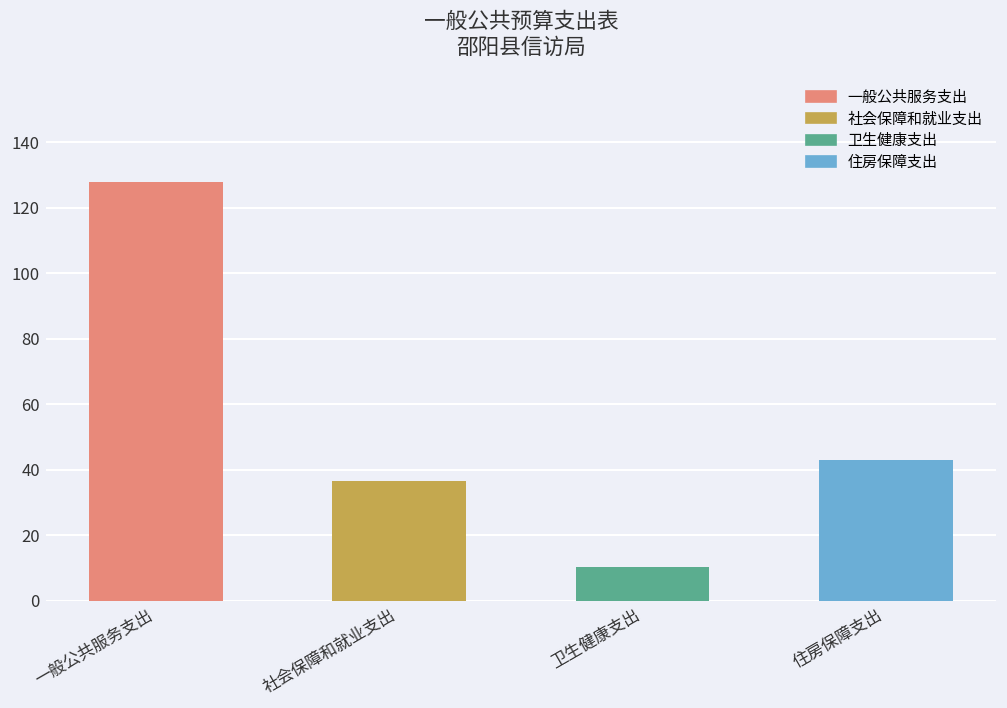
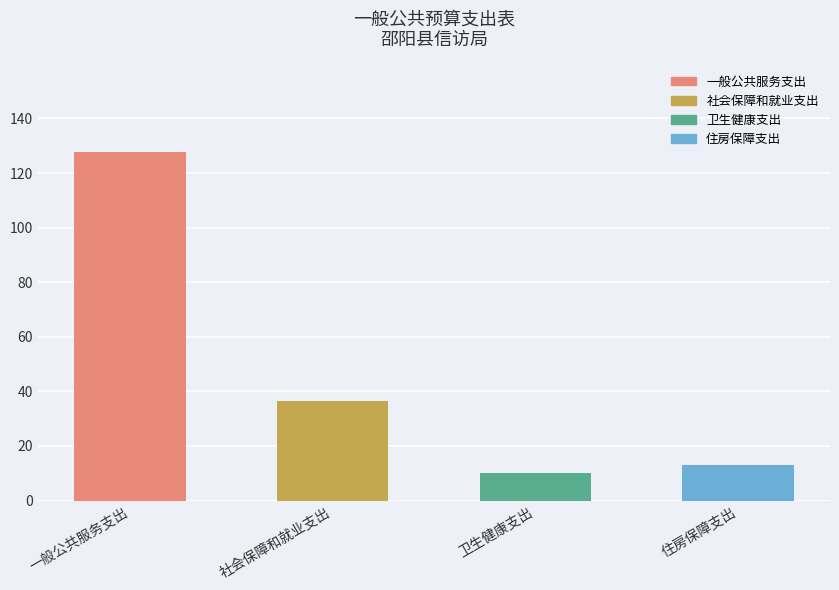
住房保障支出: 43 -> 13
